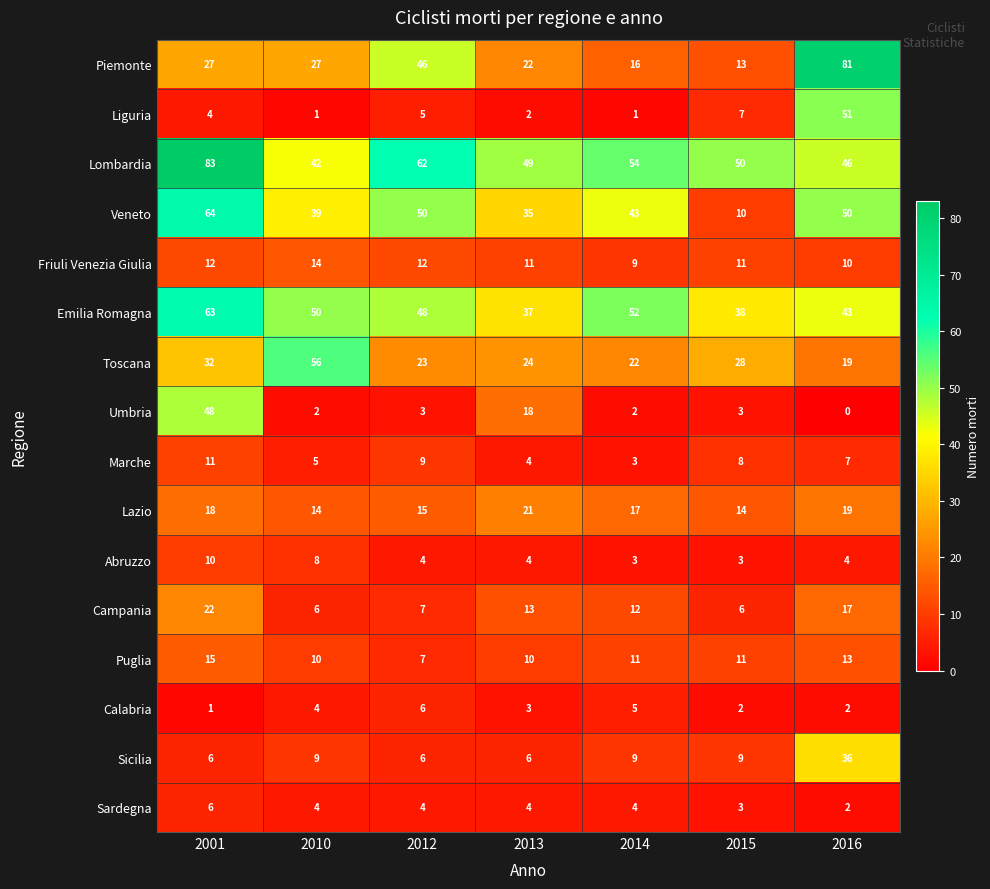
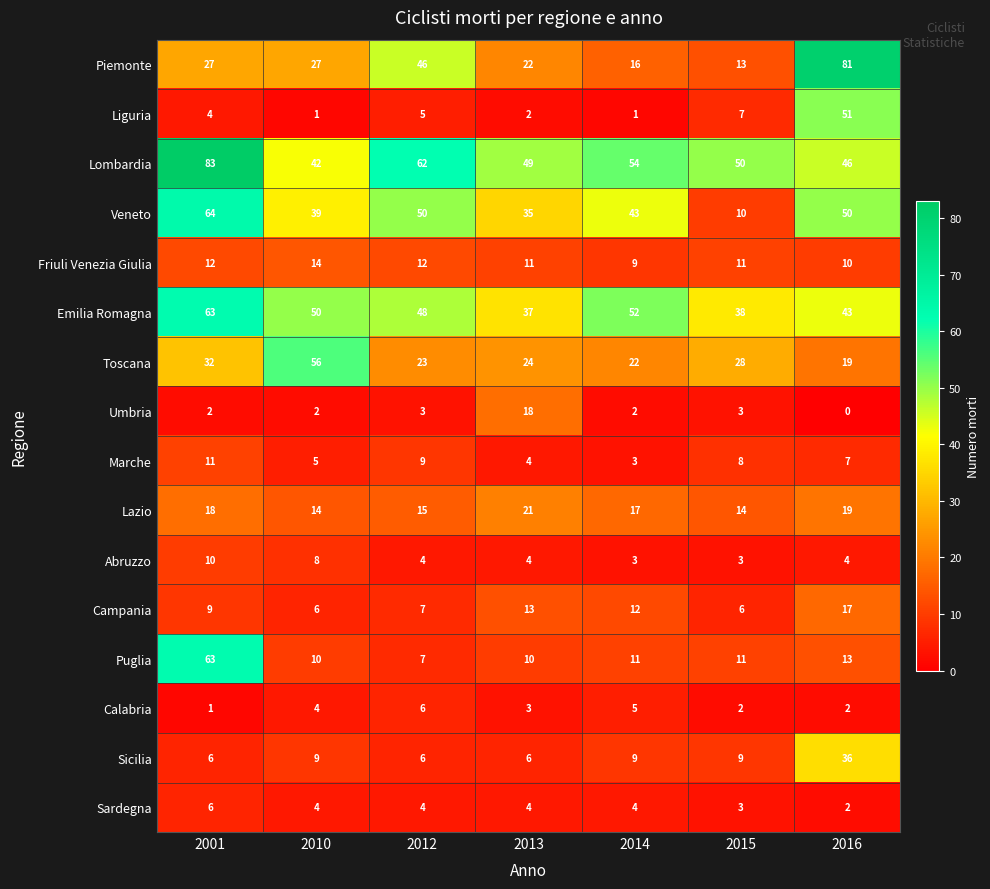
Umbria, 2001: 48 -> 2
Campania, 2001: 22 -> 9
Puglia, 2001: 15 -> 63
